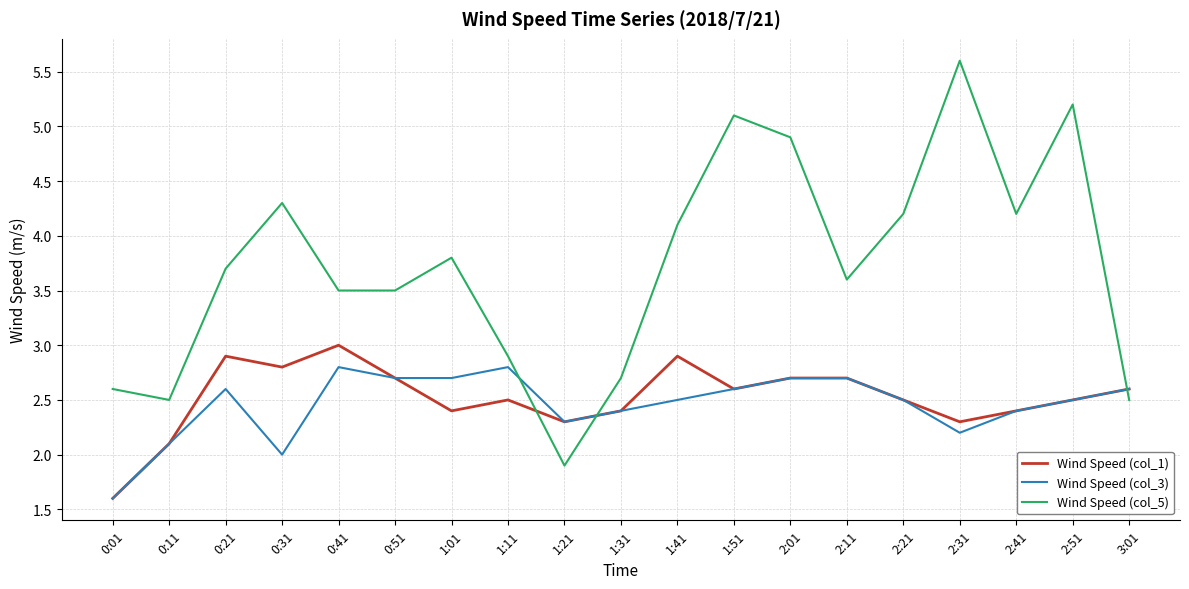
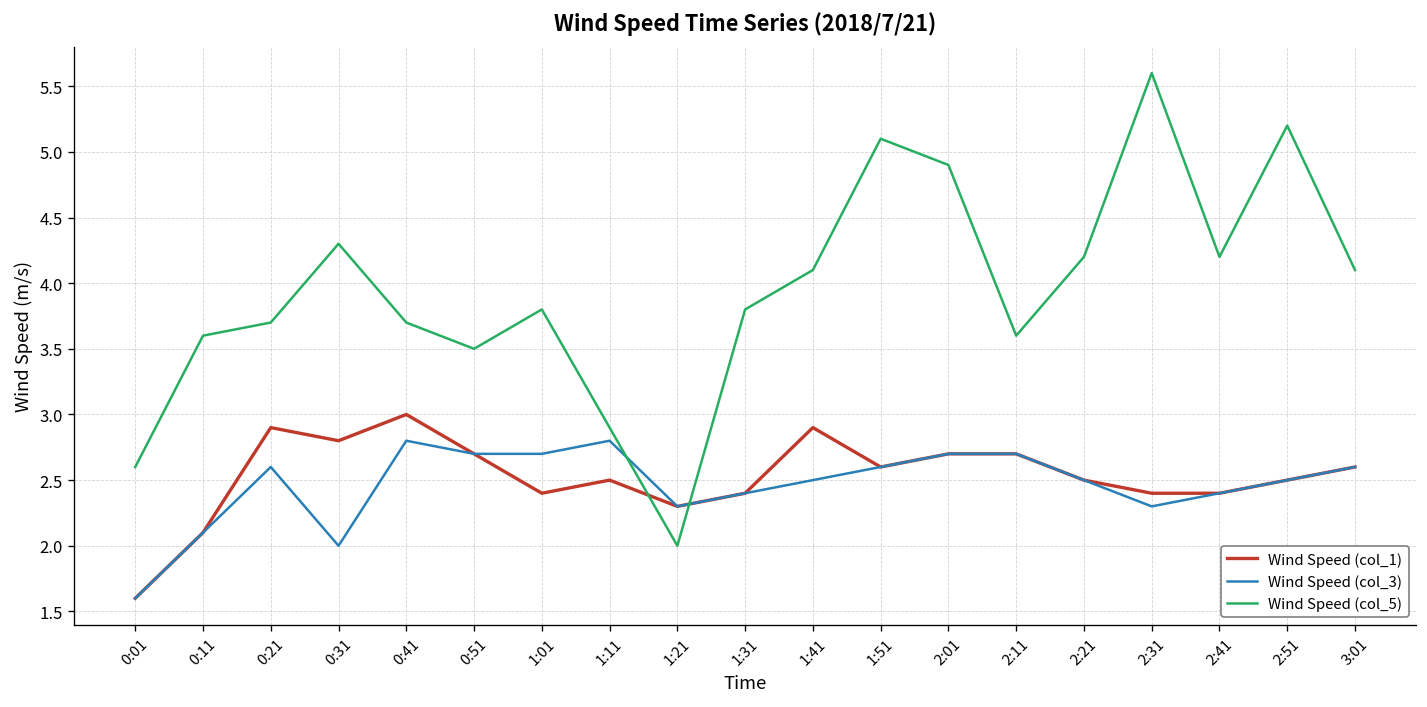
Wind Speed (col_5), 0:11: 2.5 -> 3.6
Wind Speed (col_5), 0:41: 3.5 -> 3.7
Wind Speed (col_5), 1:21: 1.9 -> 2.0
Wind Speed (col_5), 1:31: 2.7 -> 3.8
Wind Speed (col_1), 2:31: 2.3 -> 2.4
Wind Speed (col_3), 2:31: 2.2 -> 2.3
Wind Speed (col_5), 3:01: 2.5 -> 4.1
